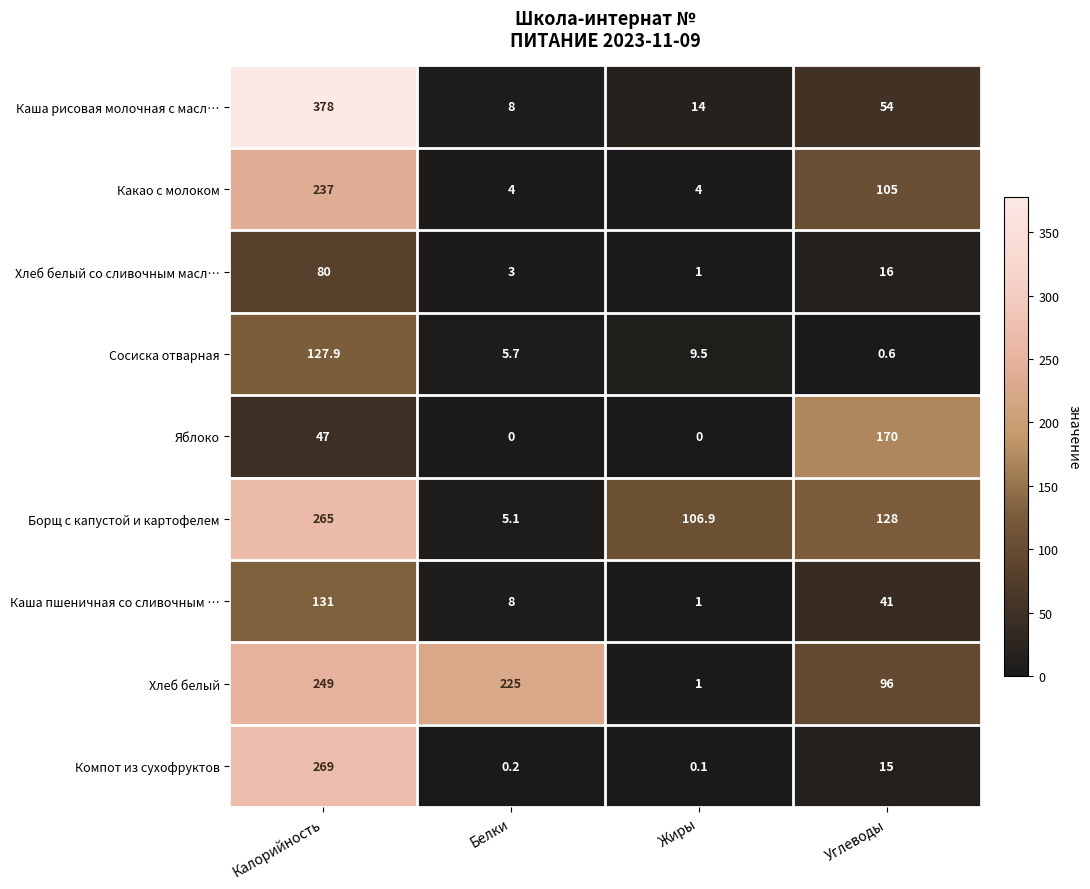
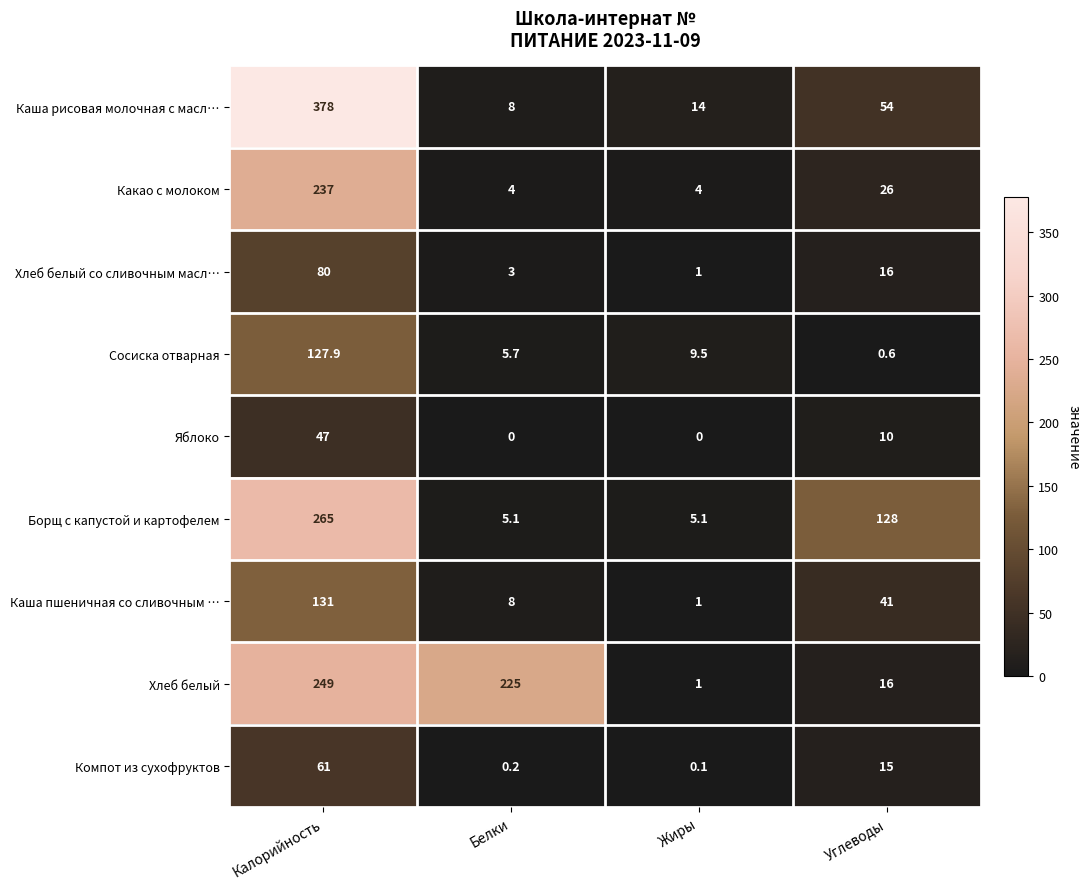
Какао с молоком, Углеводы: 105 -> 26
Яблоко, Углеводы: 170 -> 10
Борщ с капустой и картофелем, Жиры: 106.9 -> 5.1
Хлеб белый, Углеводы: 96 -> 16
Компот из сухофруктов, Калорийность: 269 -> 61
